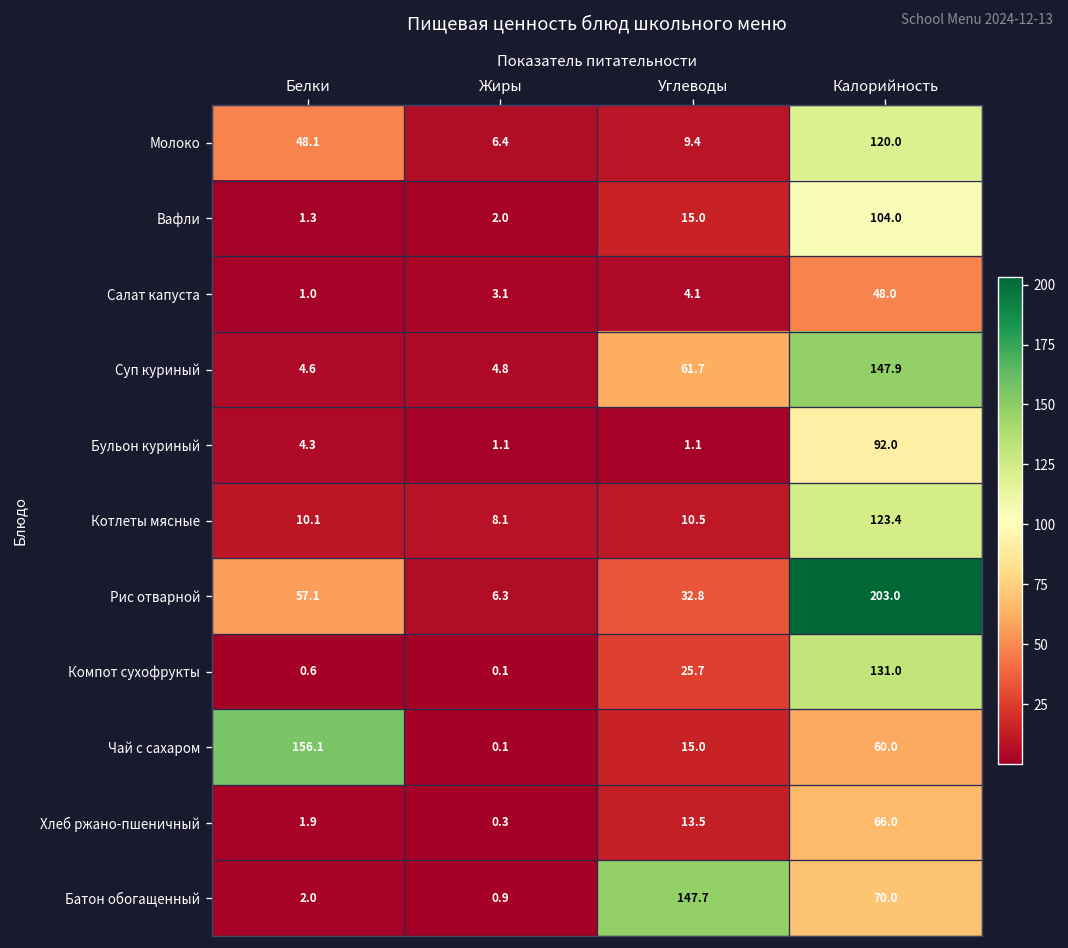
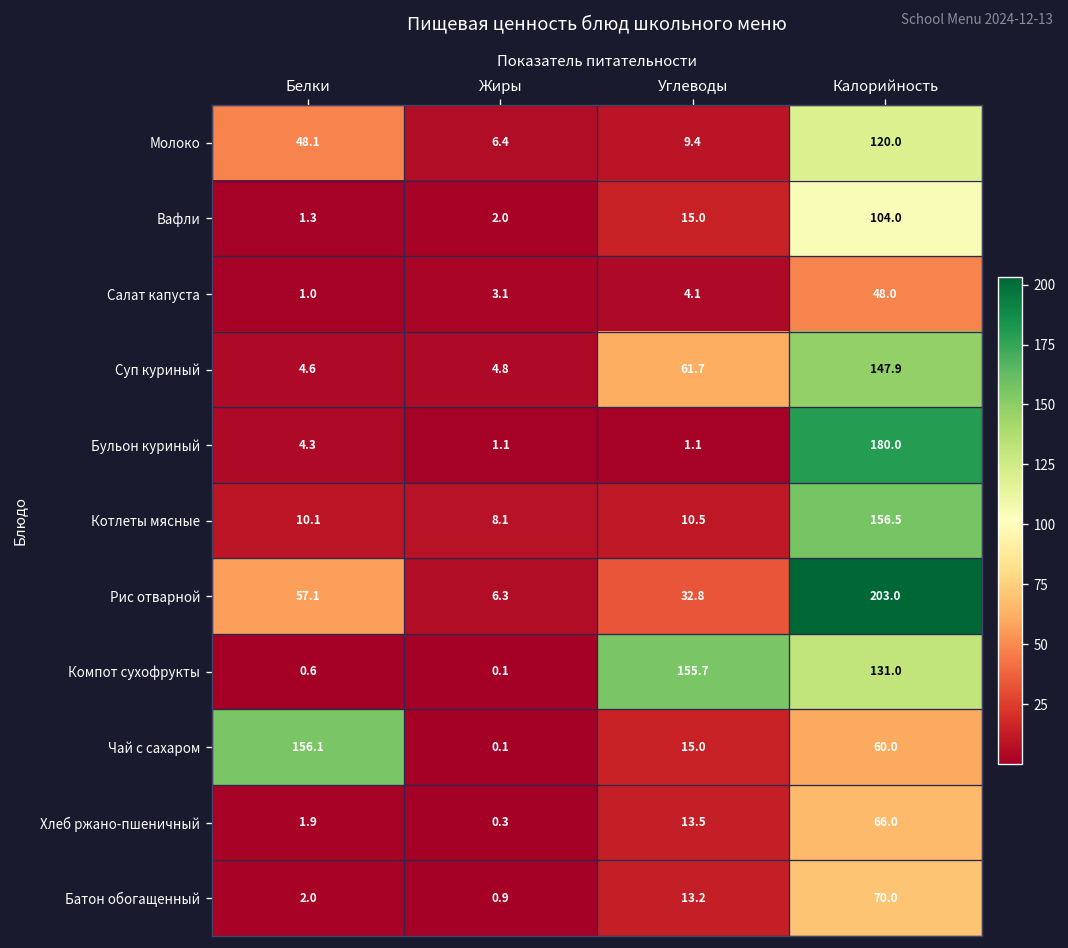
Бульон куриный, Калорийность: 92.0 -> 180.0
Котлеты мясные, Калорийность: 123.4 -> 156.5
Компот сухофрукты, Углеводы: 25.7 -> 155.7
Батон обогащенный, Углеводы: 147.7 -> 13.2
